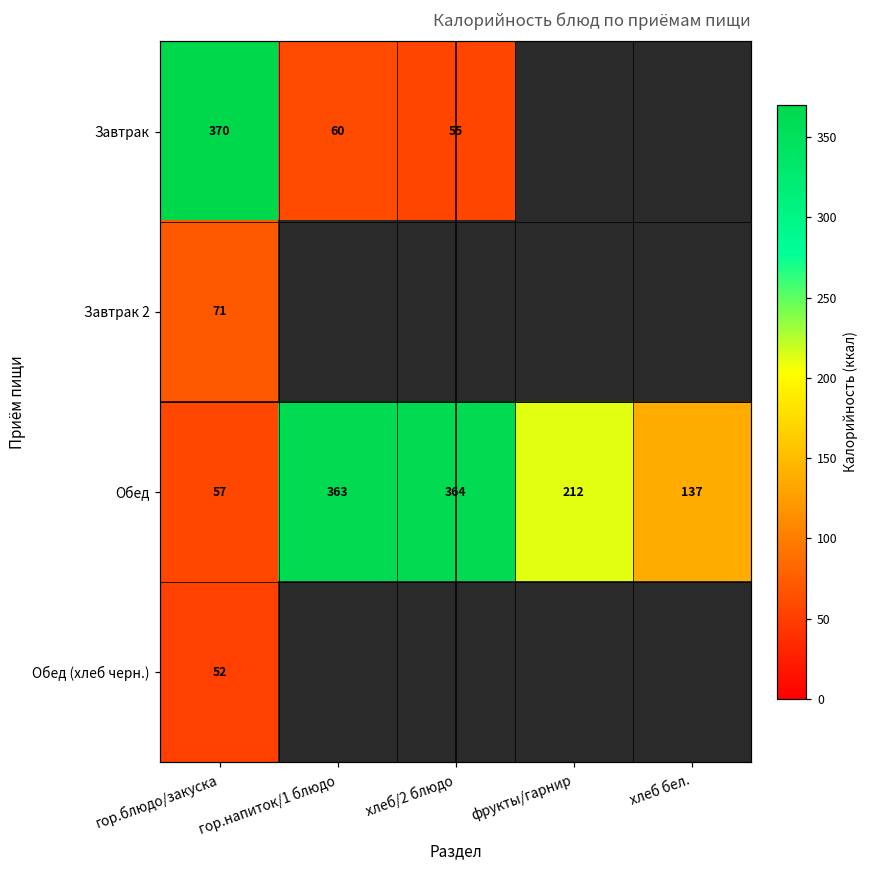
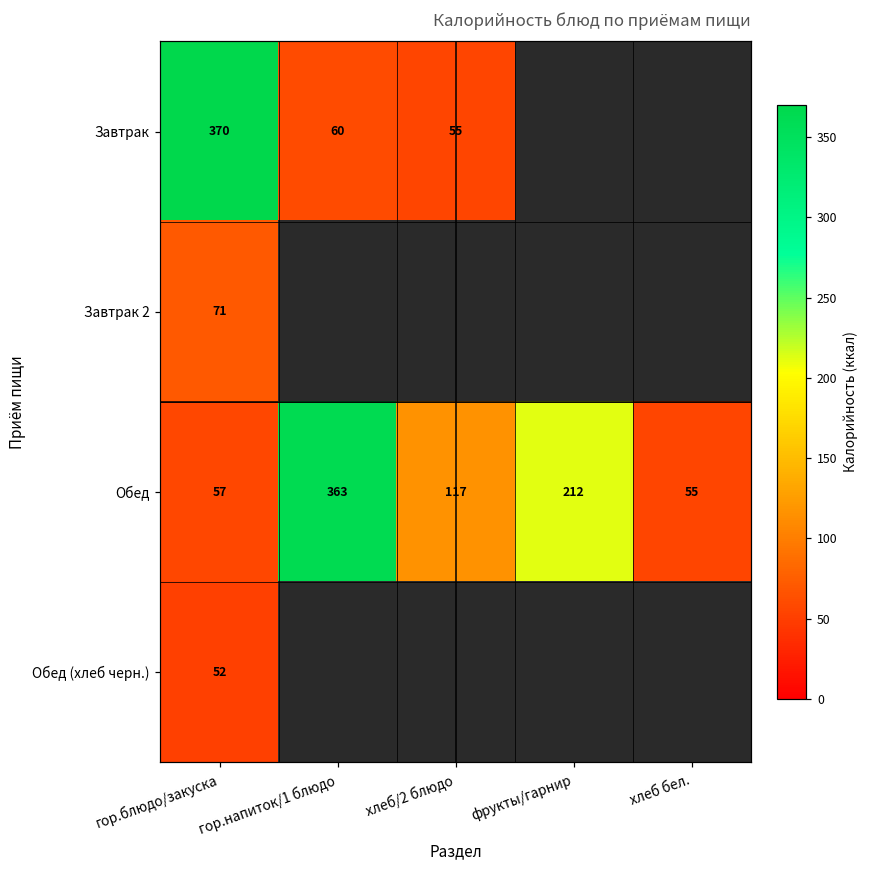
Обед, хлеб/2 блюдо: 364 -> 117
Обед, хлеб бел.: 137 -> 55
